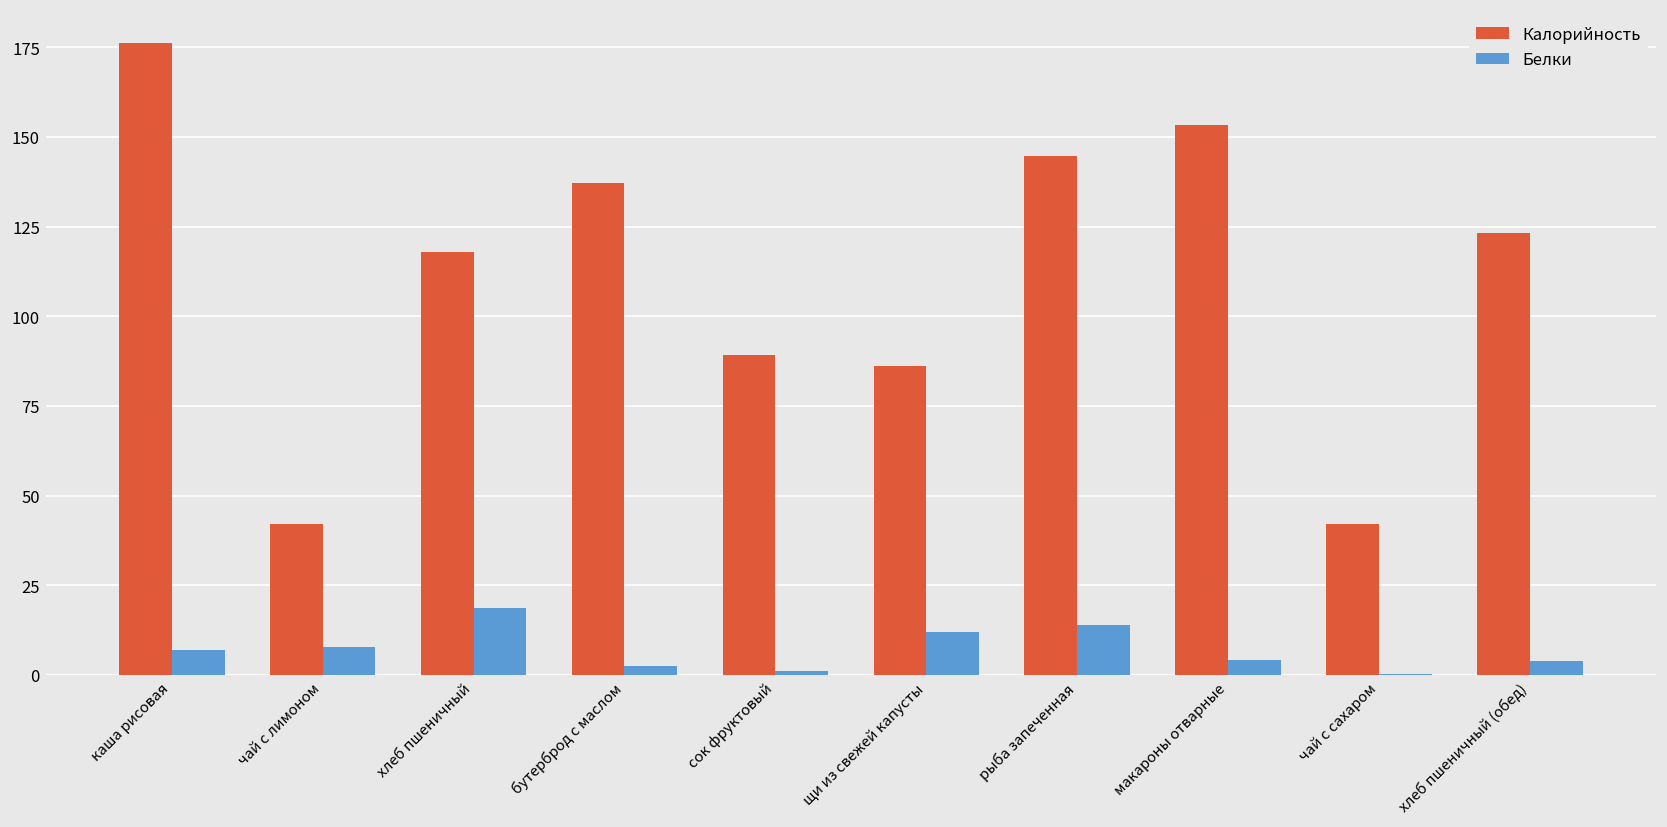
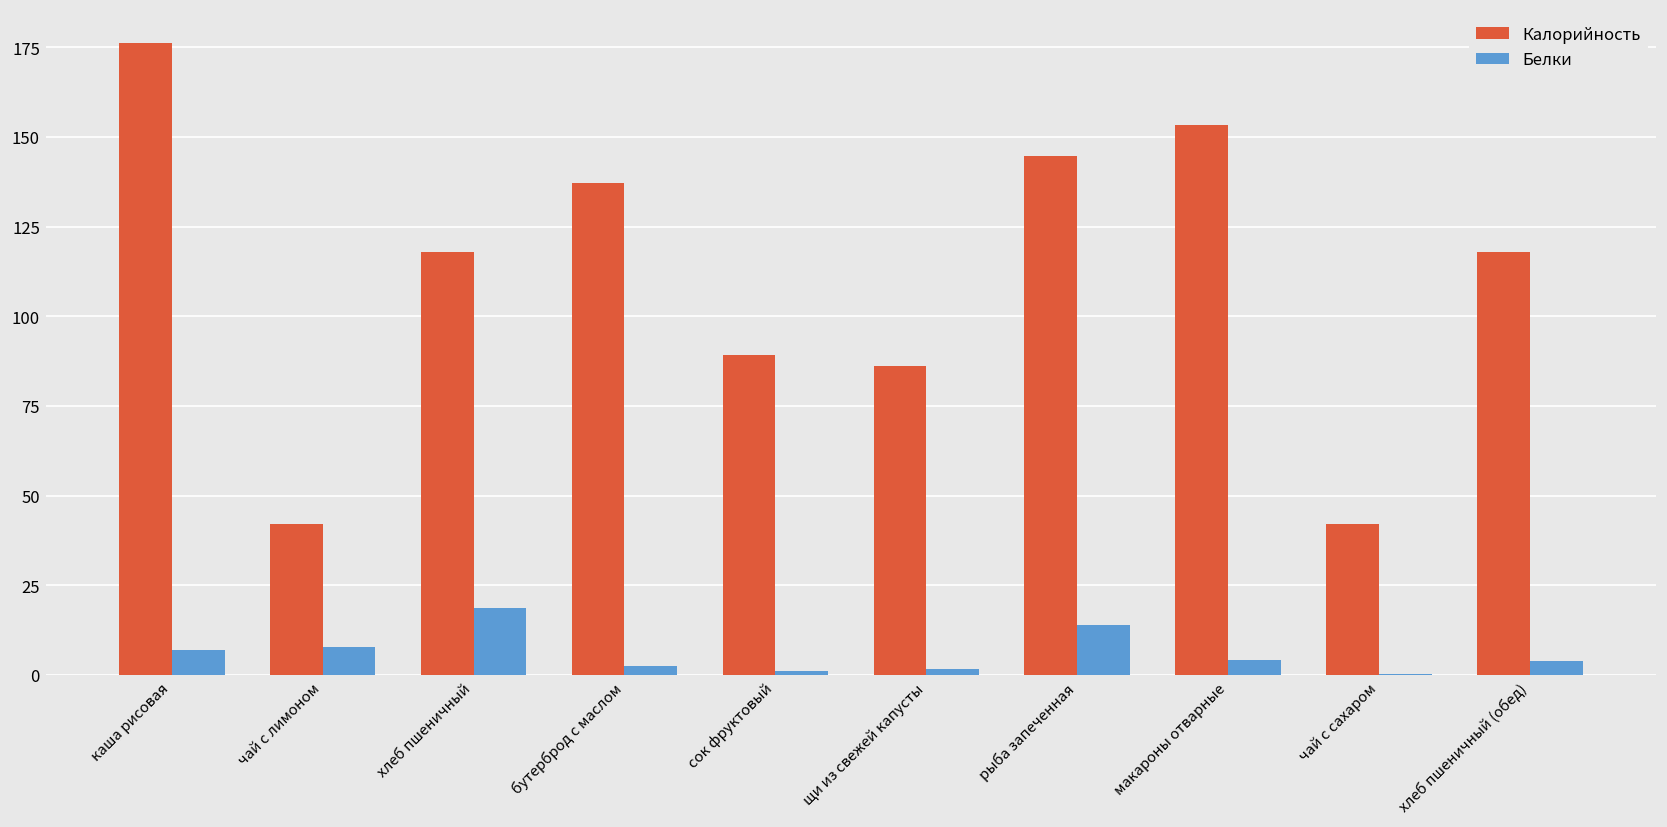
Белки, щи из свежей капусты: 12 -> 2
Калорийность, хлеб пшеничный (обед): 123 -> 118
